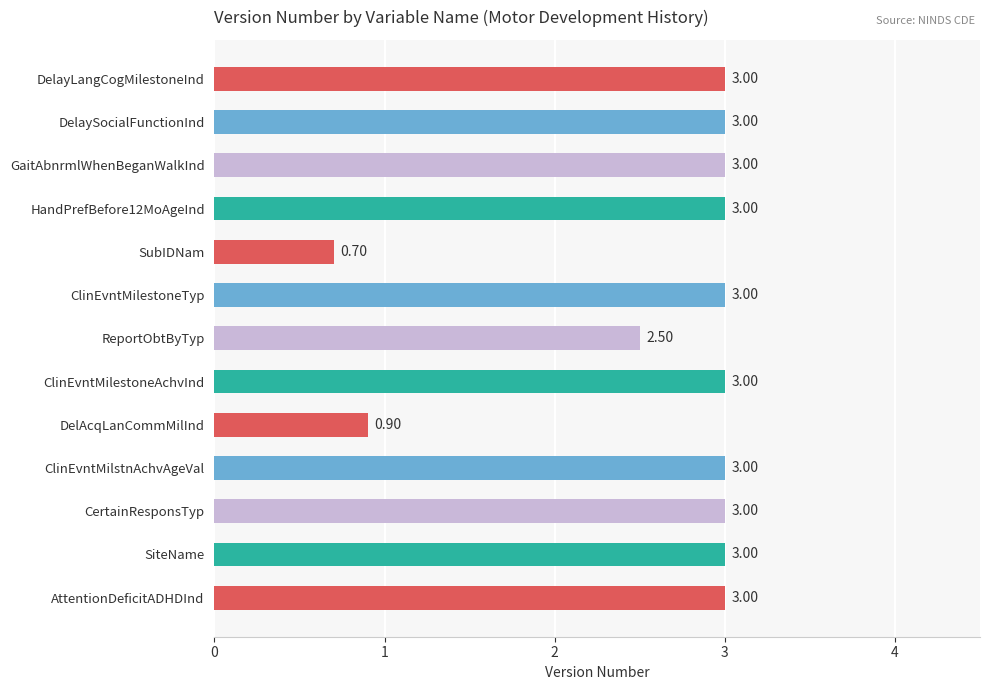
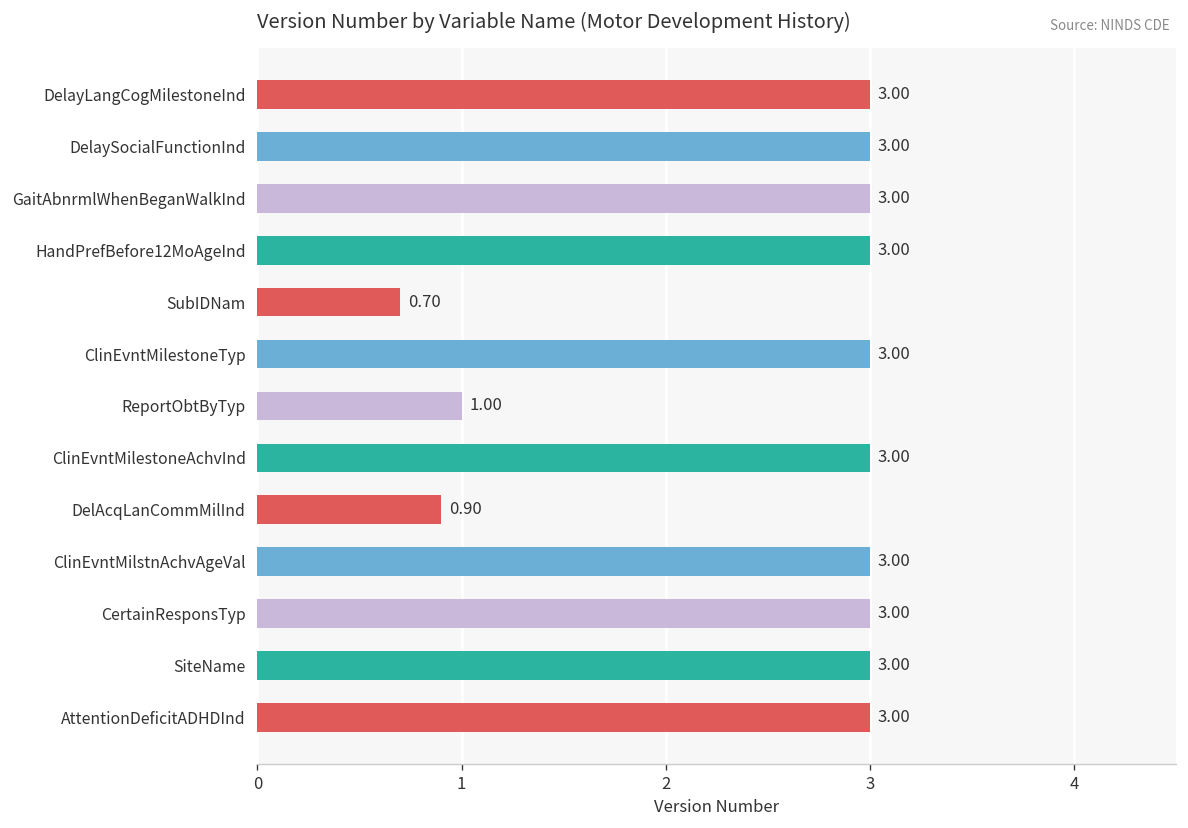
ReportObtByTyp: 2.50 -> 1.00
